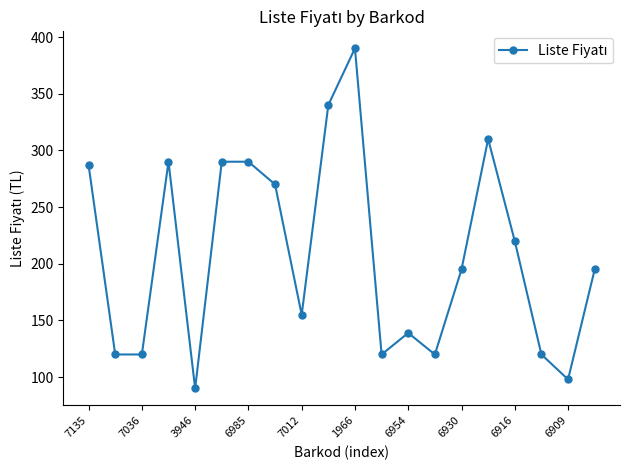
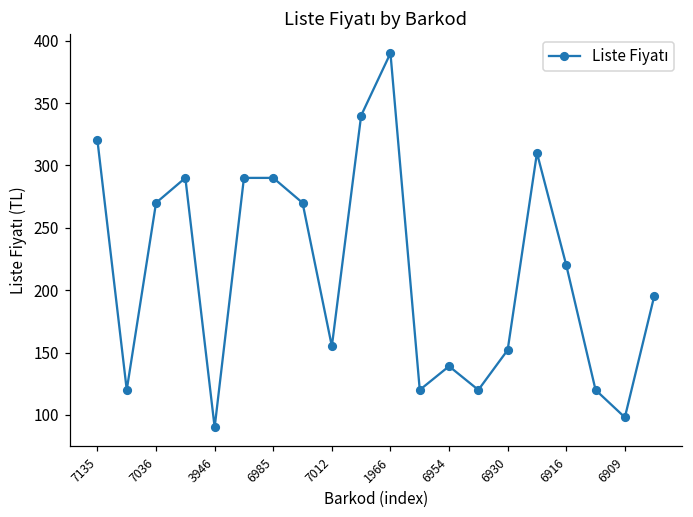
7135: 287 -> 320
7036: 120 -> 270
6930: 195 -> 152
